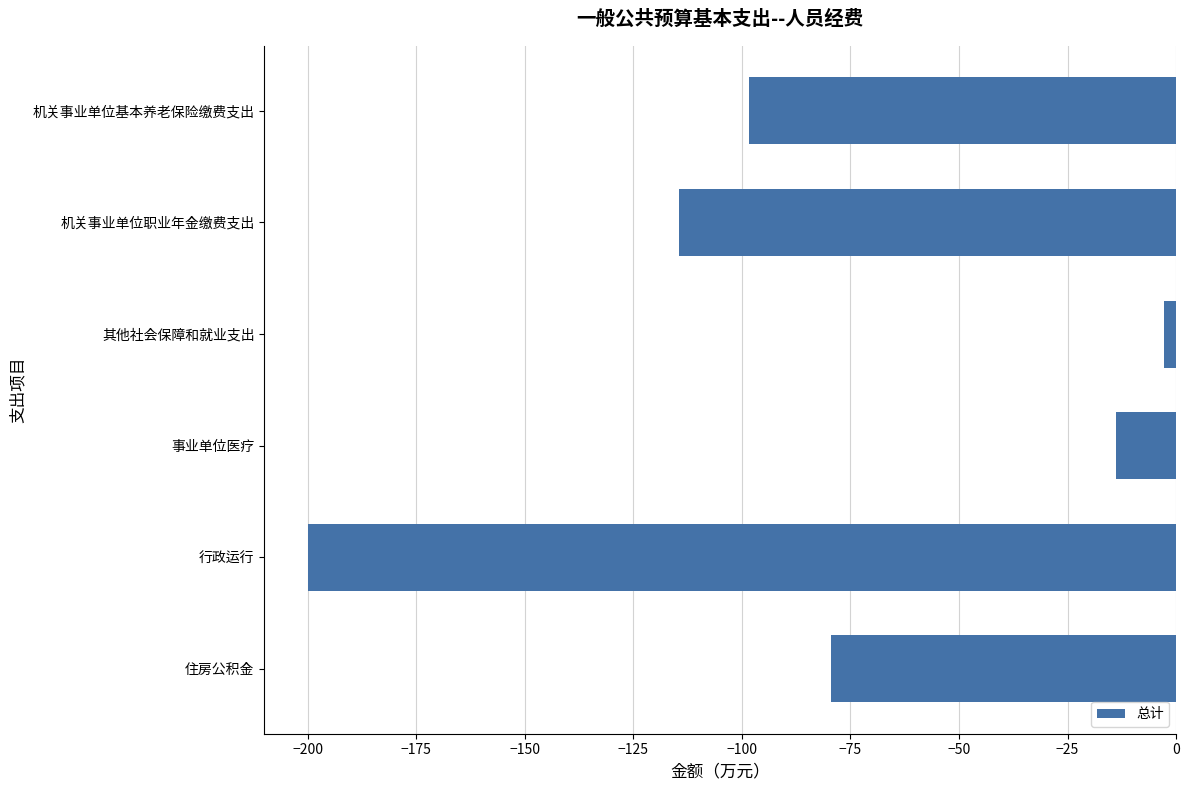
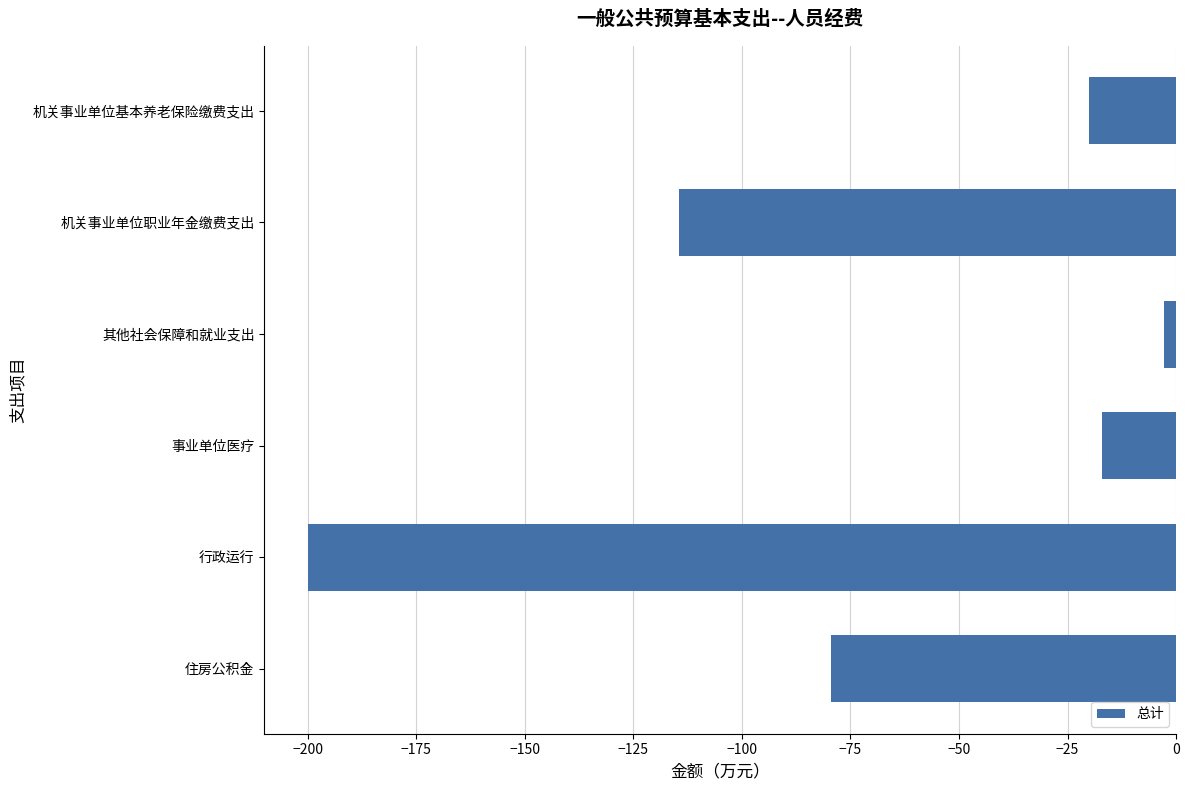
机关事业单位基本养老保险缴费支出: -98 -> -20
事业单位医疗: -14 -> -17
